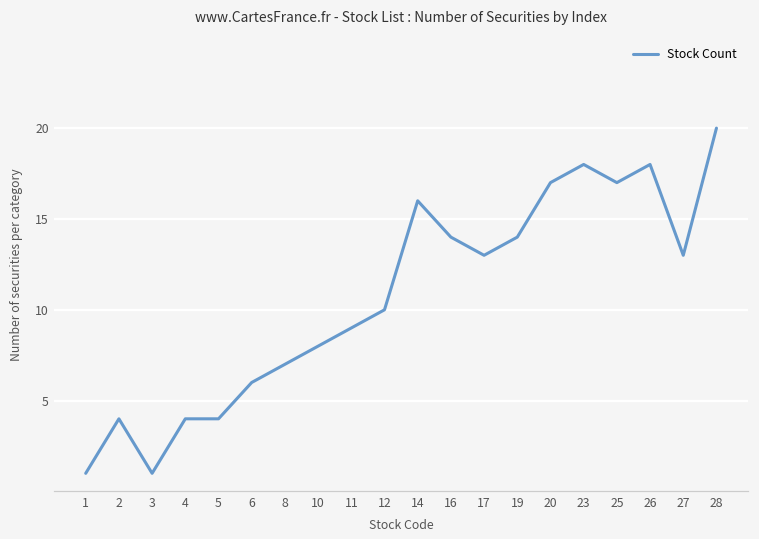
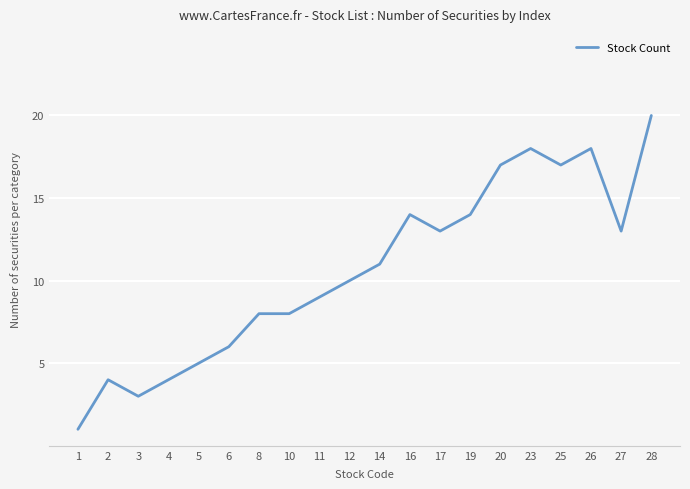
3: 1 -> 3
5: 4 -> 5
8: 7 -> 8
14: 16 -> 11
